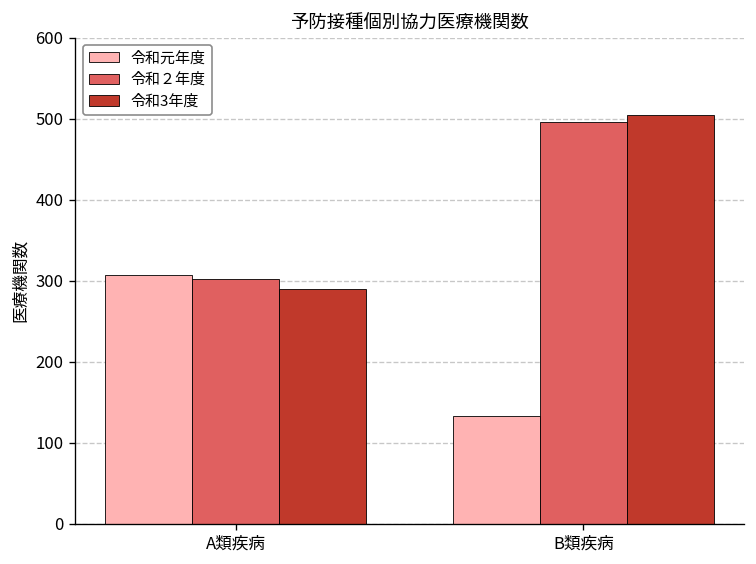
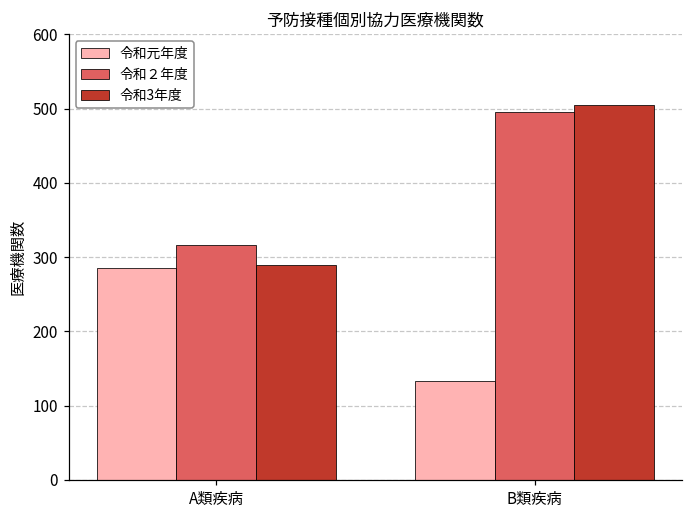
令和元年度, A類疾病: 310 -> 290
令和２年度, A類疾病: 300 -> 320
